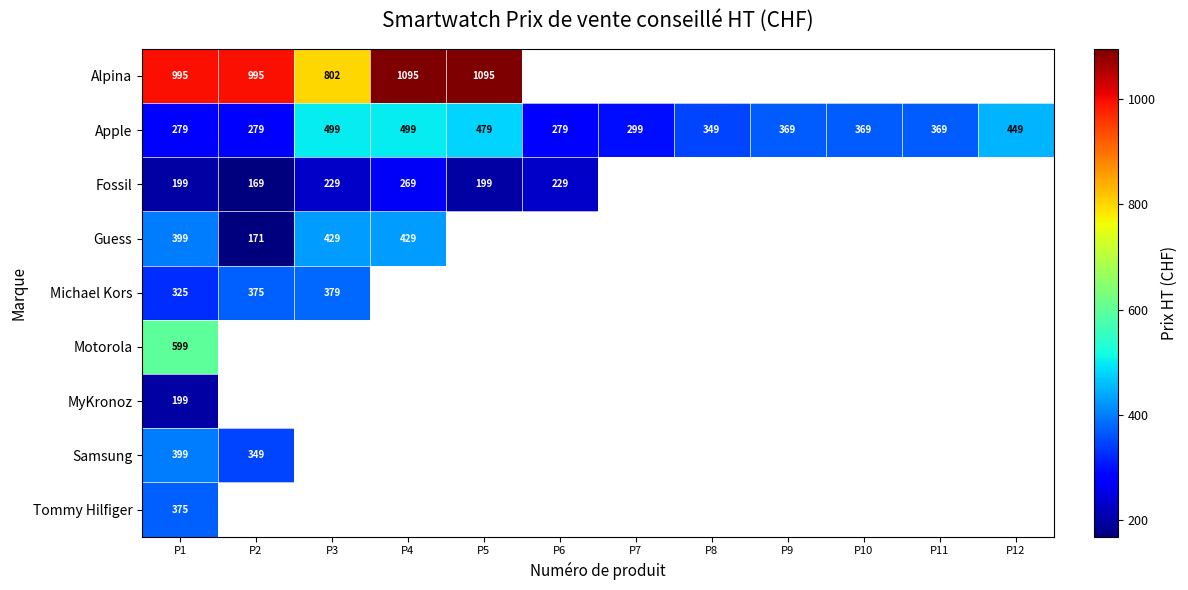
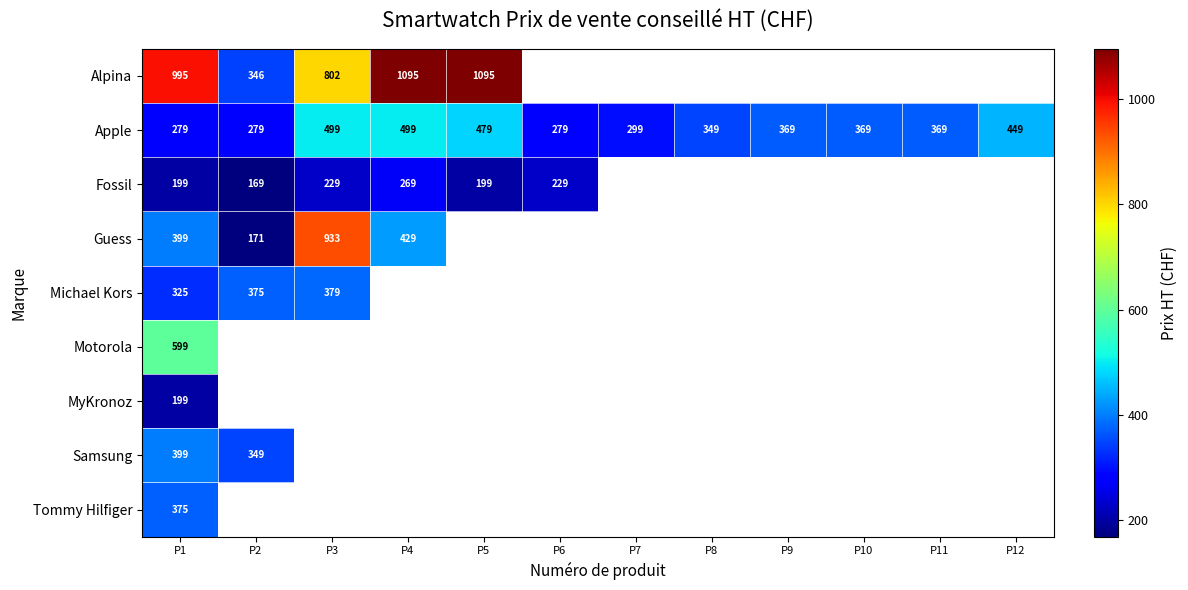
Alpina, P2: 995 -> 346
Guess, P3: 429 -> 933
